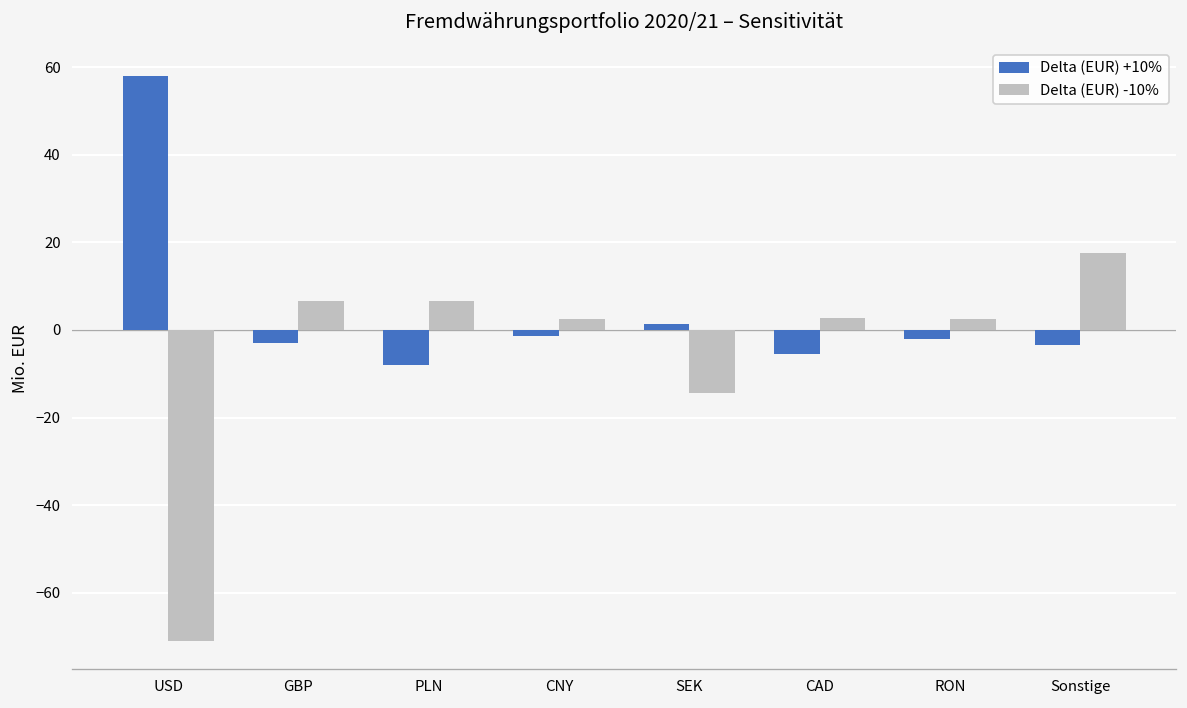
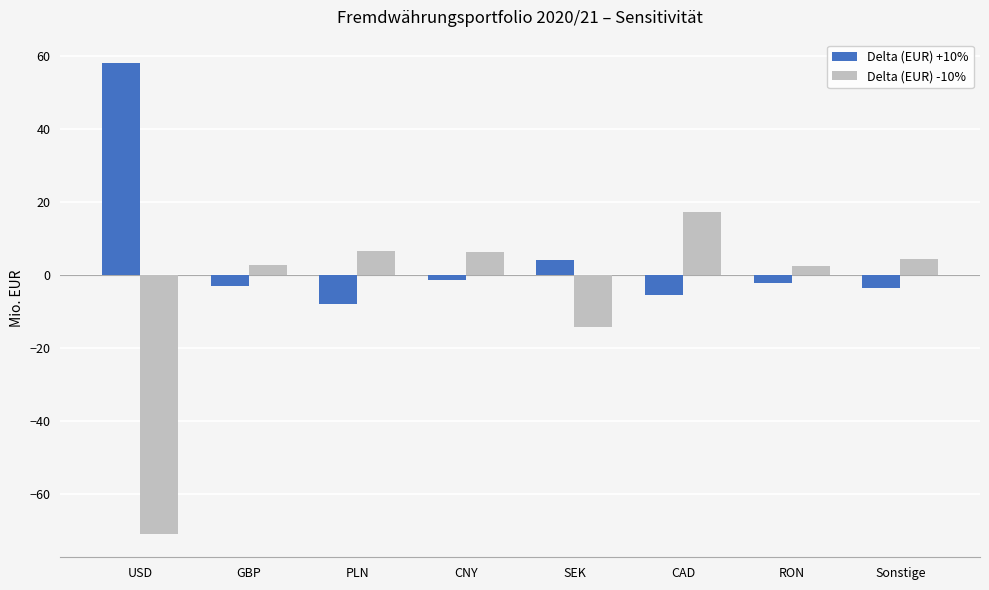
Delta (EUR) -10%, GBP: 7 -> 3
Delta (EUR) -10%, CNY: 3 -> 6
Delta (EUR) +10%, SEK: 1 -> 4
Delta (EUR) -10%, CAD: 3 -> 17
Delta (EUR) -10%, Sonstige: 18 -> 4
